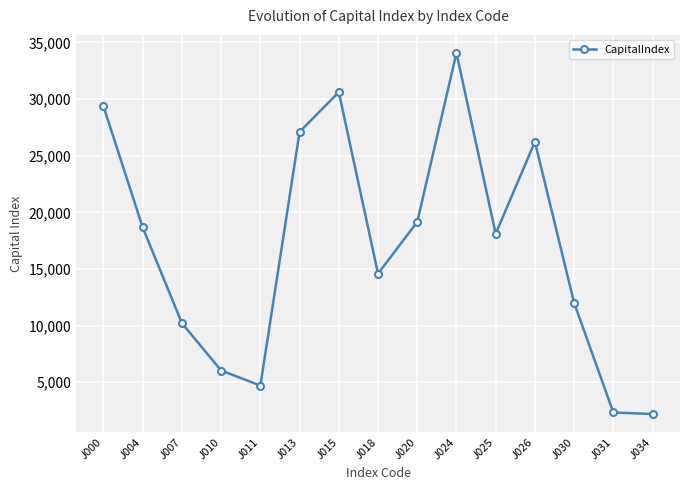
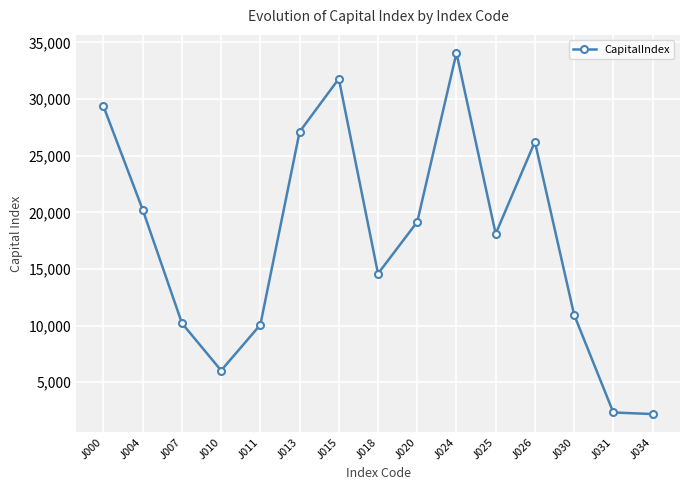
J004: 18,700 -> 20,200
J011: 4,700 -> 10,100
J015: 30,600 -> 31,800
J030: 12,000 -> 11,000
